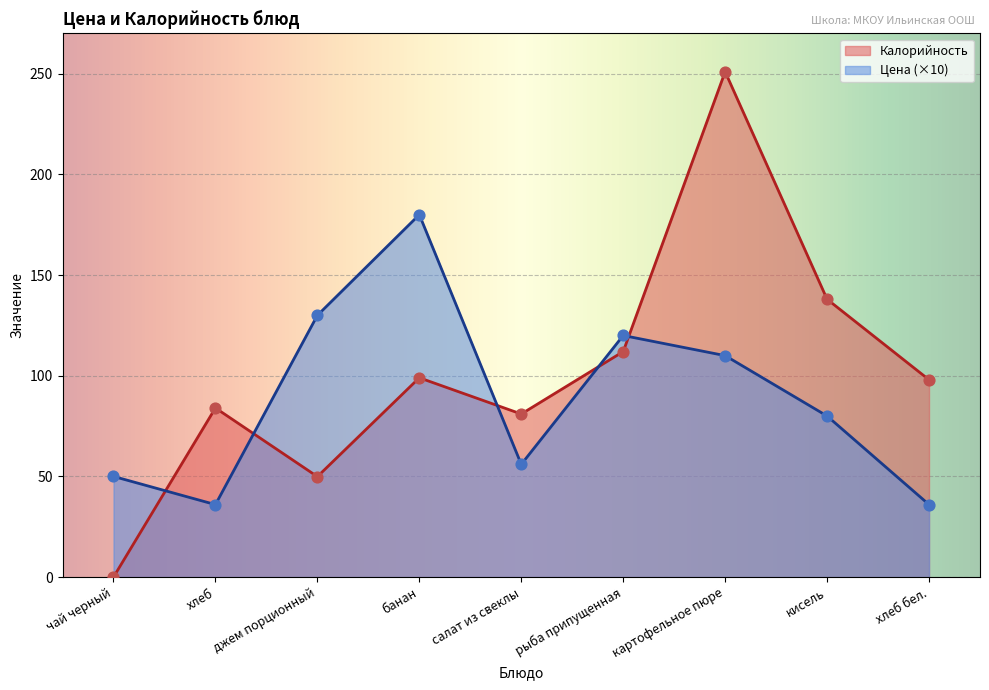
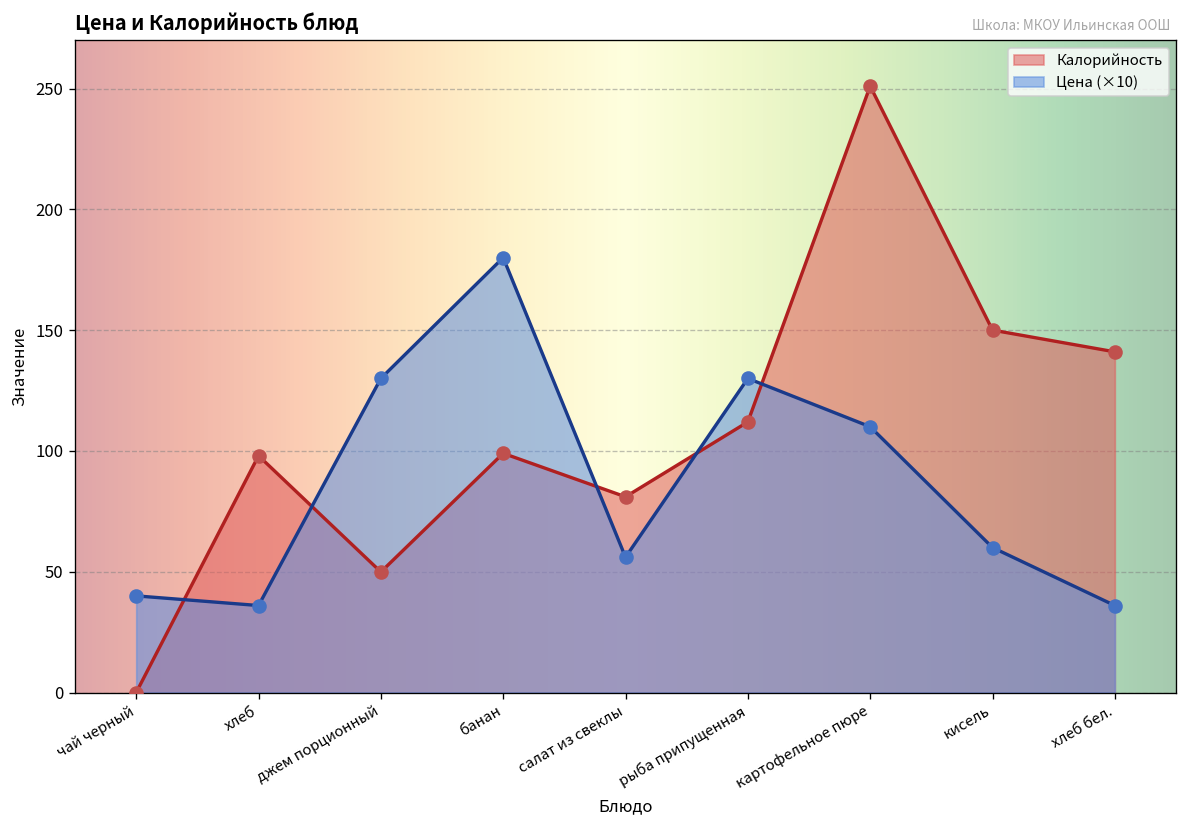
Цена (×10), чай черный: 50 -> 40
Калорийность, хлеб: 84 -> 98
Цена (×10), рыба припущенная: 120 -> 130
Калорийность, кисель: 138 -> 150
Цена (×10), кисель: 80 -> 60
Калорийность, хлеб бел.: 98 -> 141
